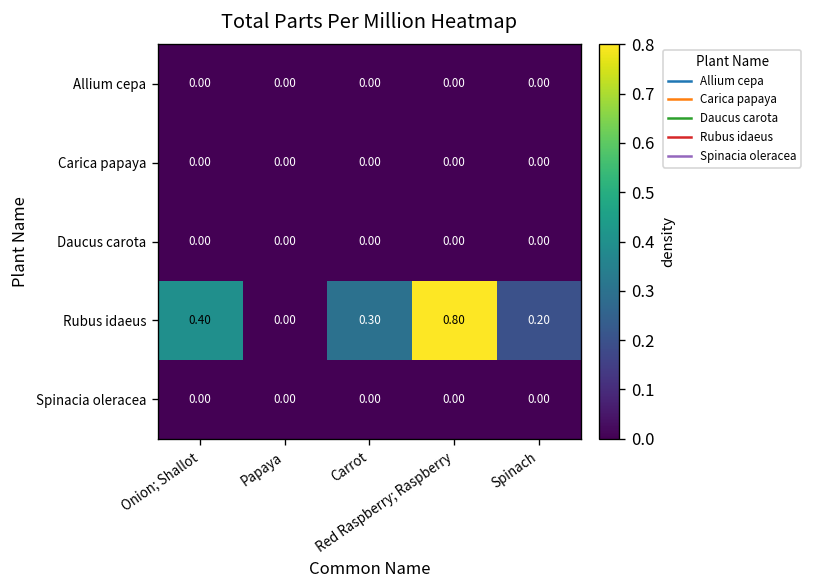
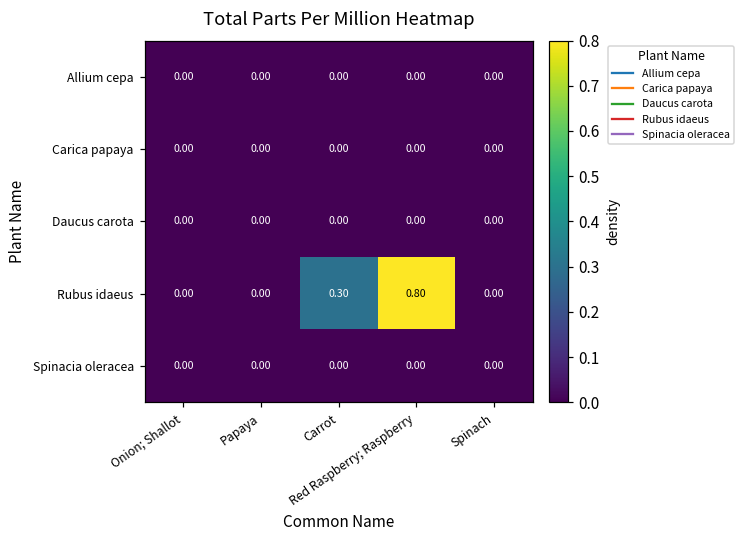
Rubus idaeus, Onion; Shallot: 0.40 -> 0.00
Rubus idaeus, Spinach: 0.20 -> 0.00
